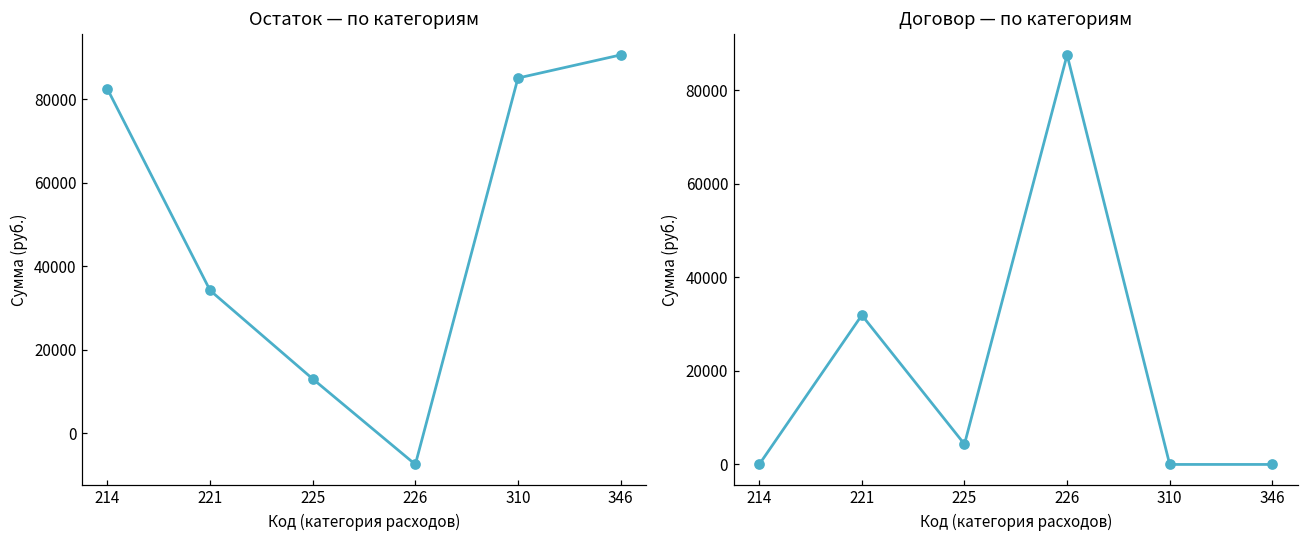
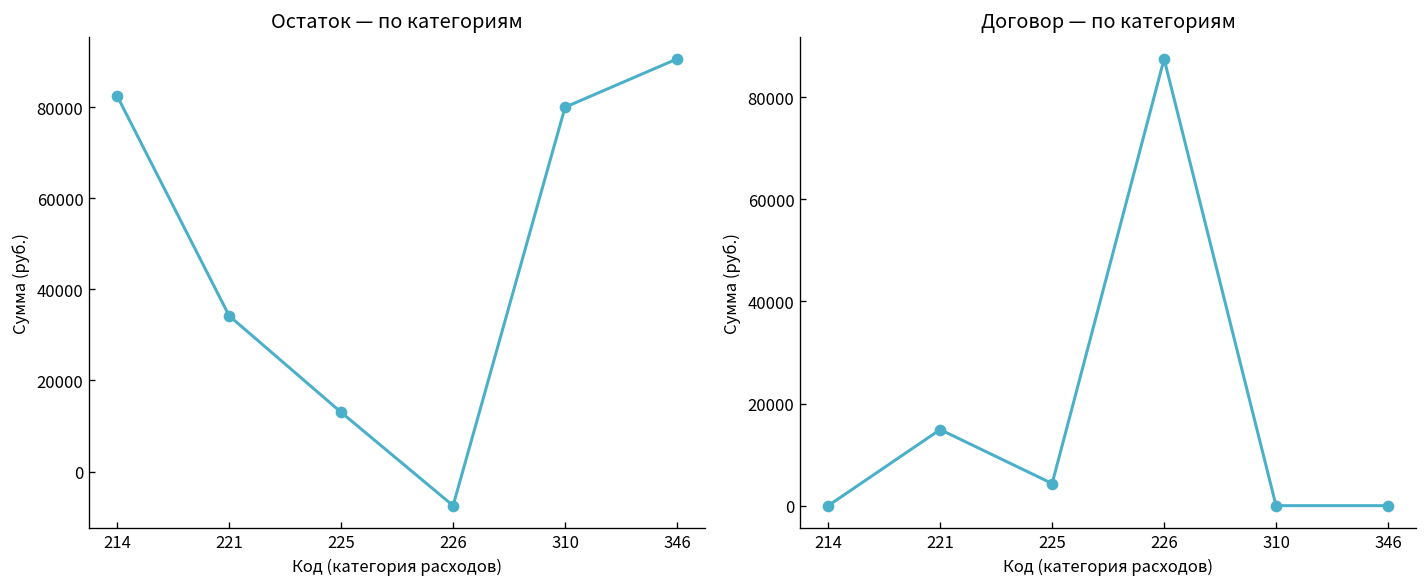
Остаток — по категориям, 310: 85000 -> 80000
Договор — по категориям, 221: 32000 -> 15000
